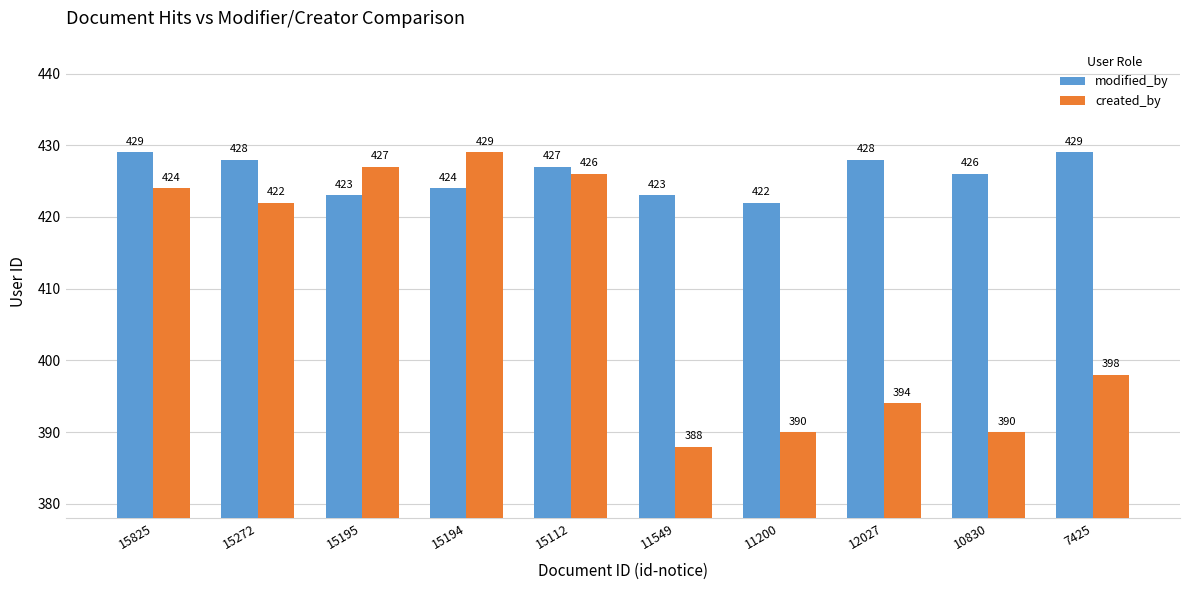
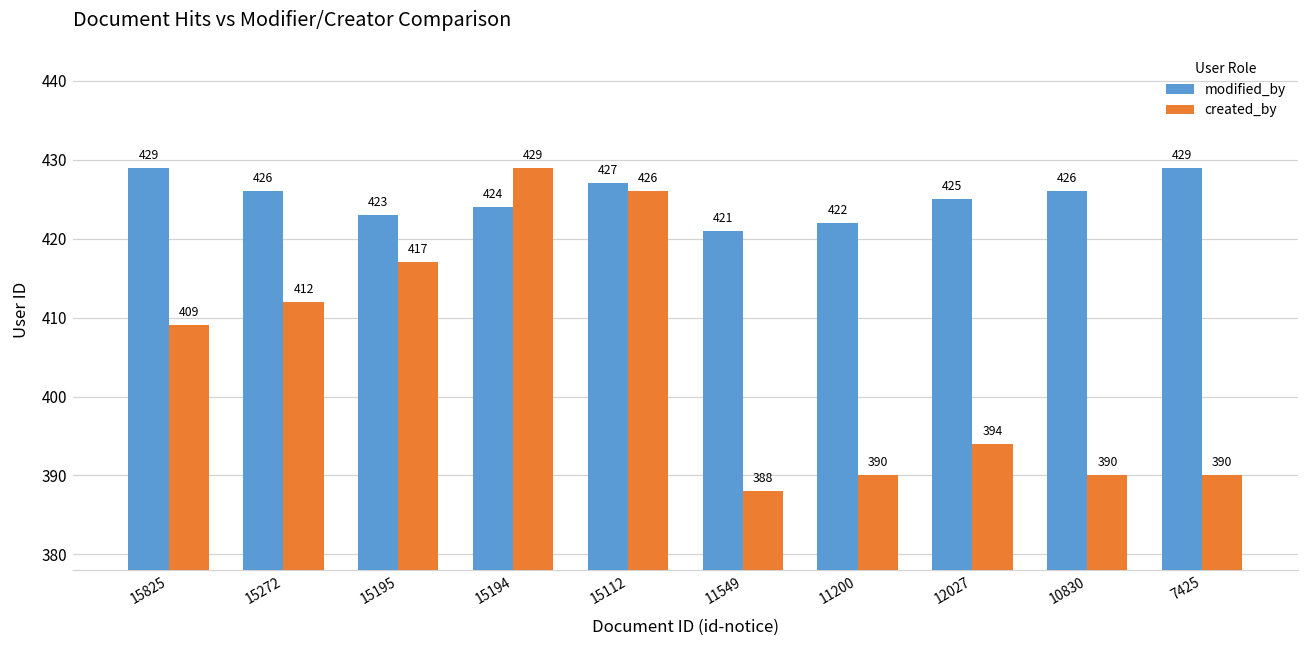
created_by, 15825: 424 -> 409
modified_by, 15272: 428 -> 426
created_by, 15272: 422 -> 412
created_by, 15195: 427 -> 417
modified_by, 11549: 423 -> 421
modified_by, 12027: 428 -> 425
created_by, 7425: 398 -> 390
